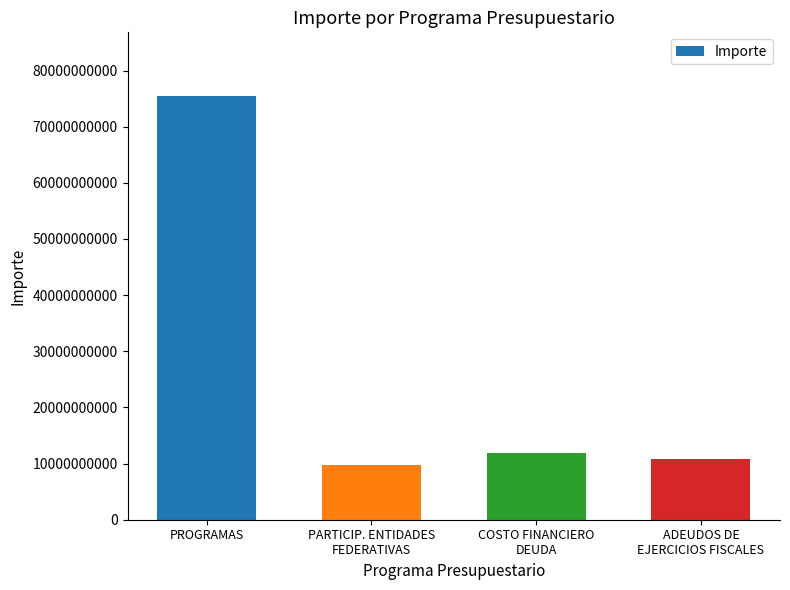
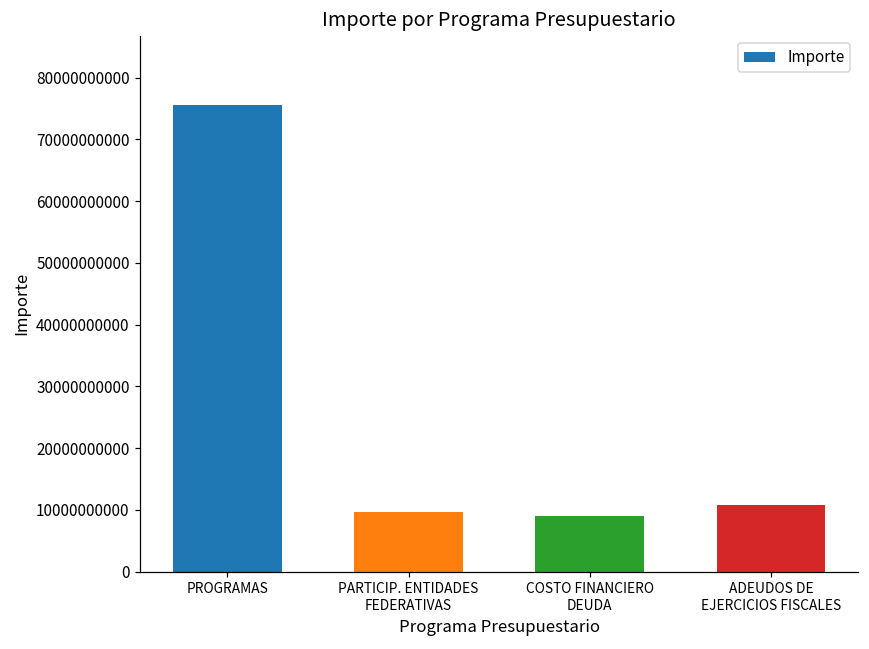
COSTO FINANCIERO DEUDA: 12000000000 -> 9000000000
